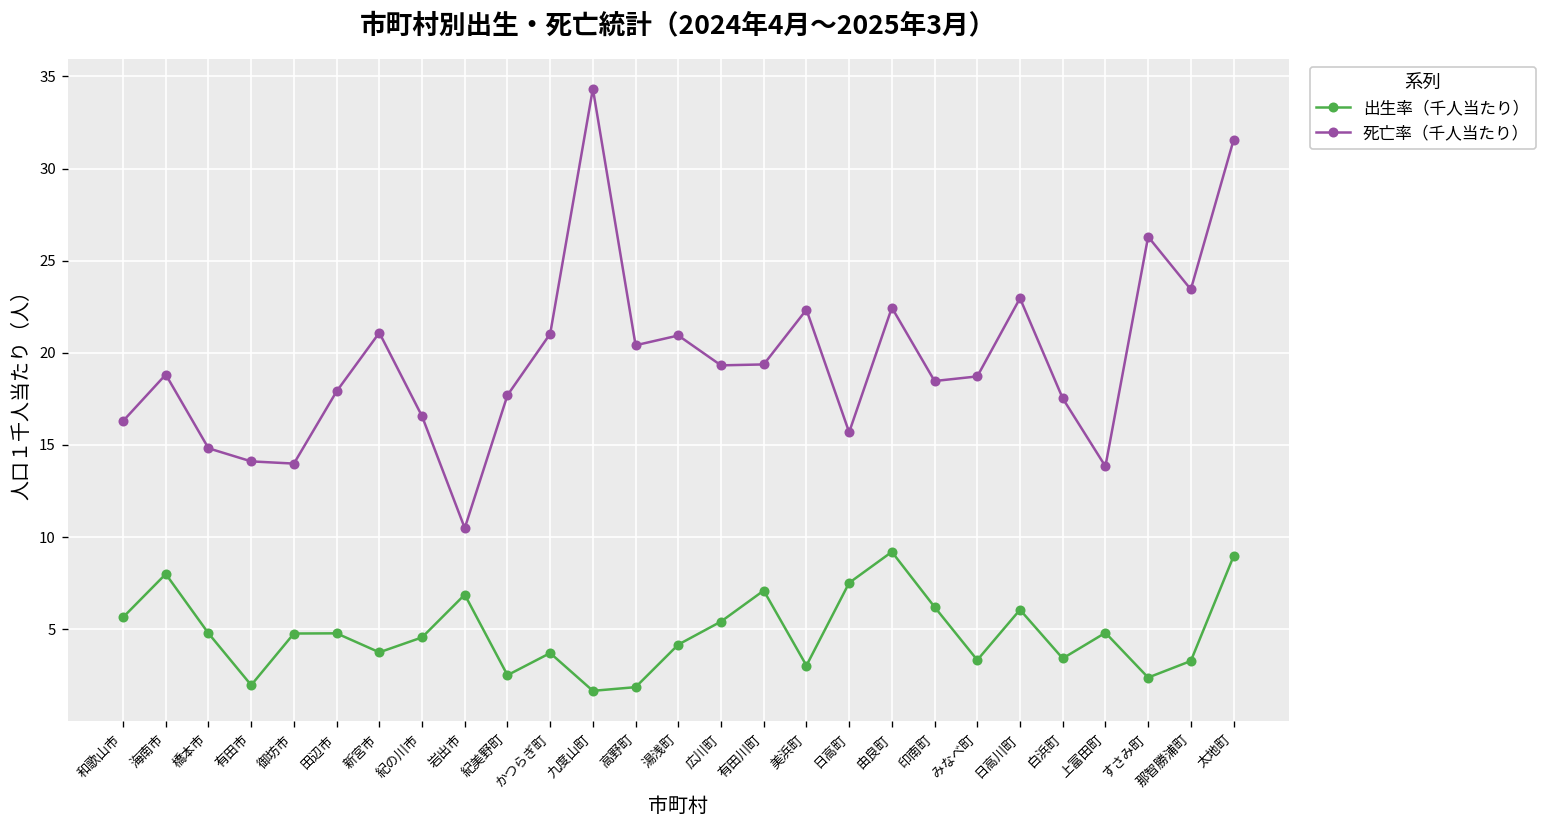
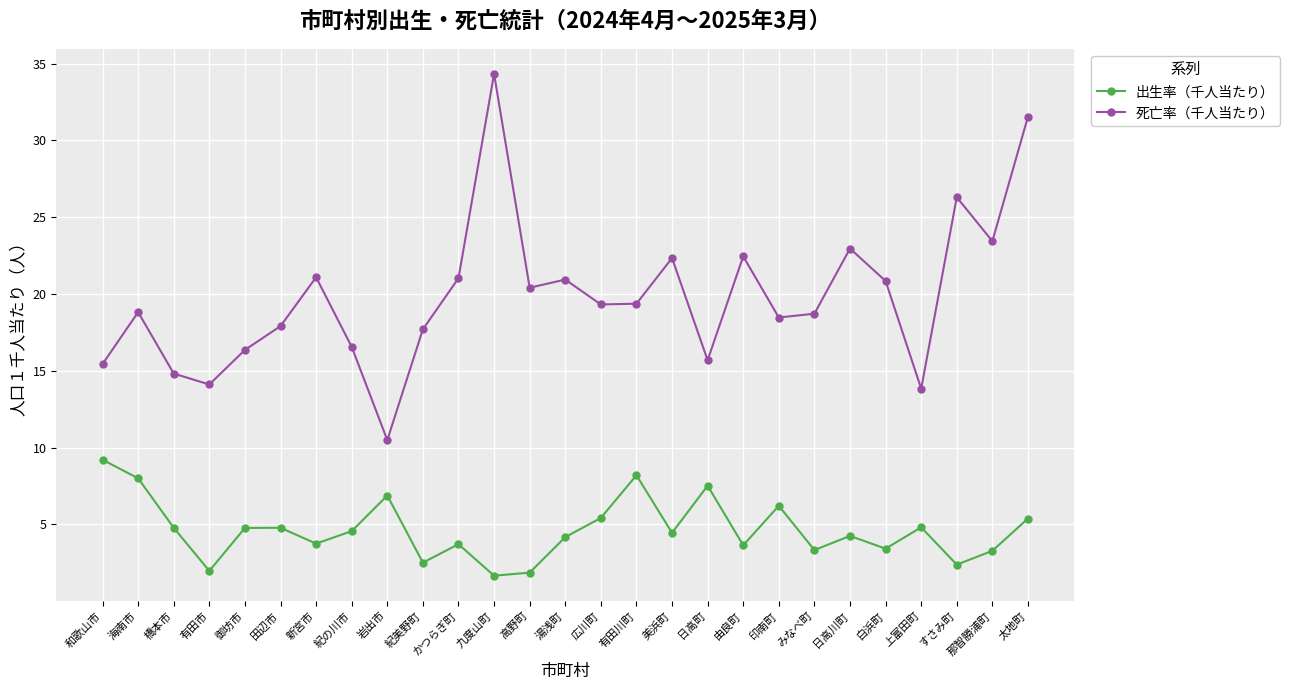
出生率（千人当たり）, 和歌山市: 5.7 -> 9.2
死亡率（千人当たり）, 和歌山市: 16.3 -> 15.4
死亡率（千人当たり）, 御坊市: 14.0 -> 16.4
出生率（千人当たり）, 有田川町: 7.1 -> 8.2
出生率（千人当たり）, 美浜町: 3.0 -> 4.5
出生率（千人当たり）, 由良町: 9.2 -> 3.6
出生率（千人当たり）, 日高川町: 6.1 -> 4.3
死亡率（千人当たり）, 白浜町: 17.5 -> 20.9
出生率（千人当たり）, 太地町: 9.0 -> 5.4
